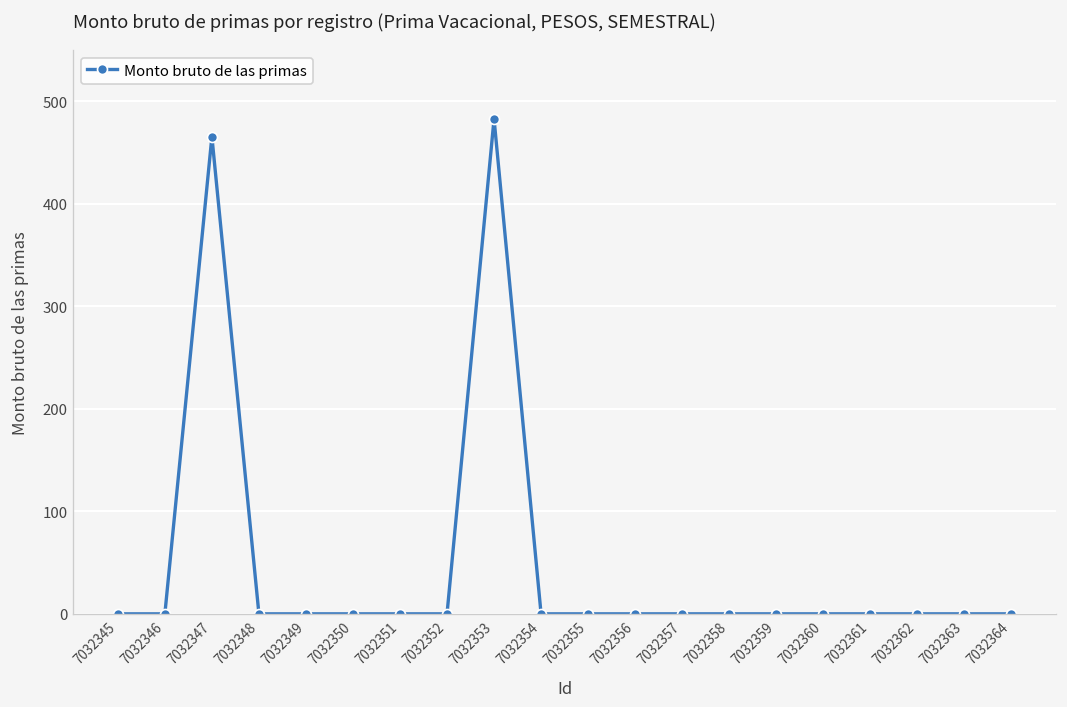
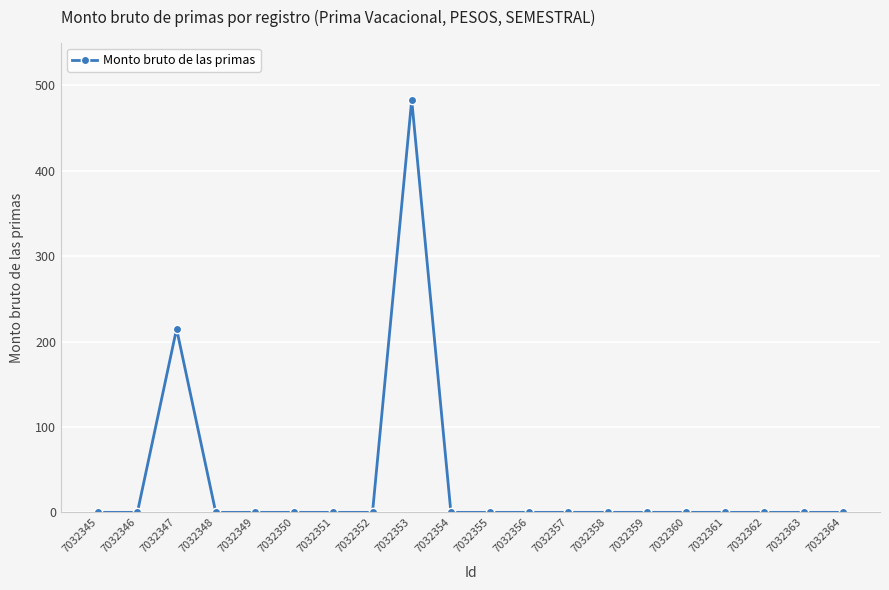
7032347: 470 -> 210
